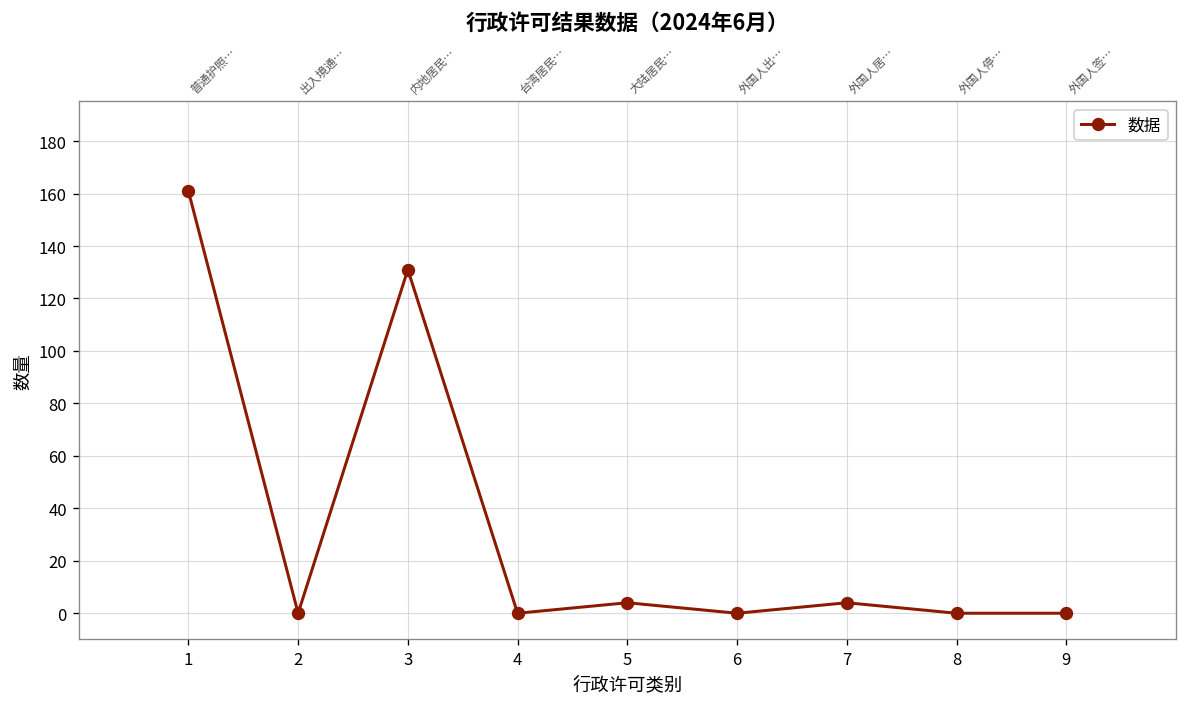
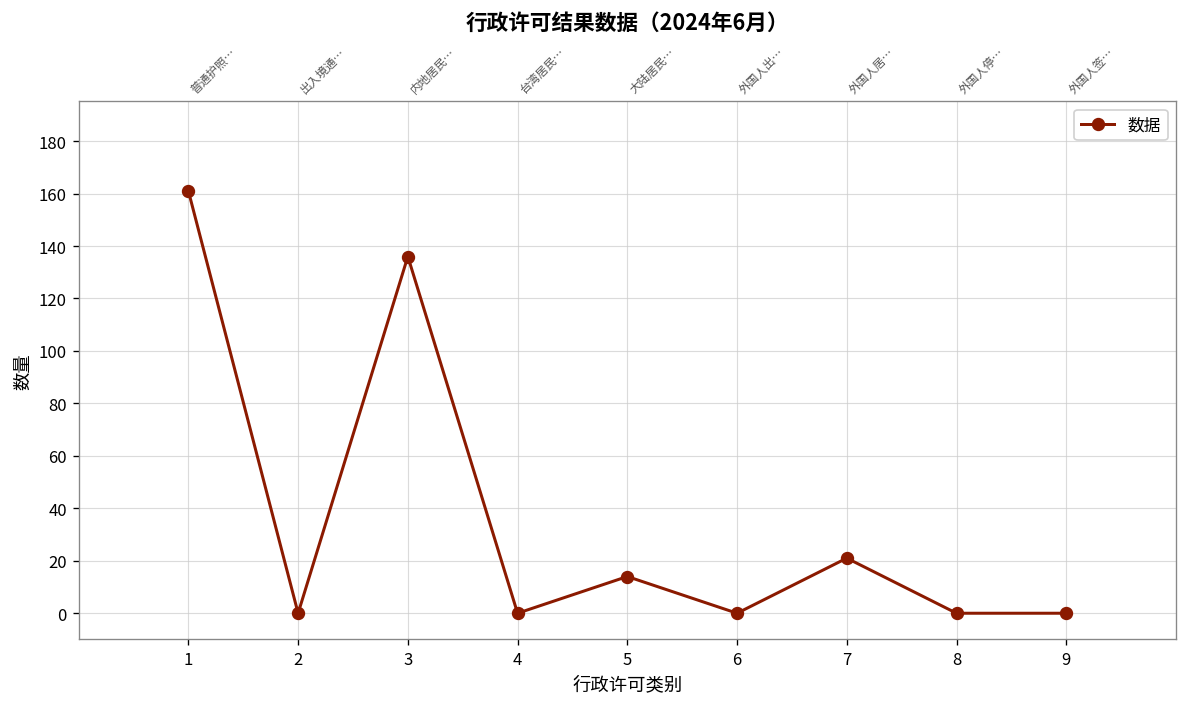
3: 131 -> 136
5: 4 -> 14
7: 4 -> 21
